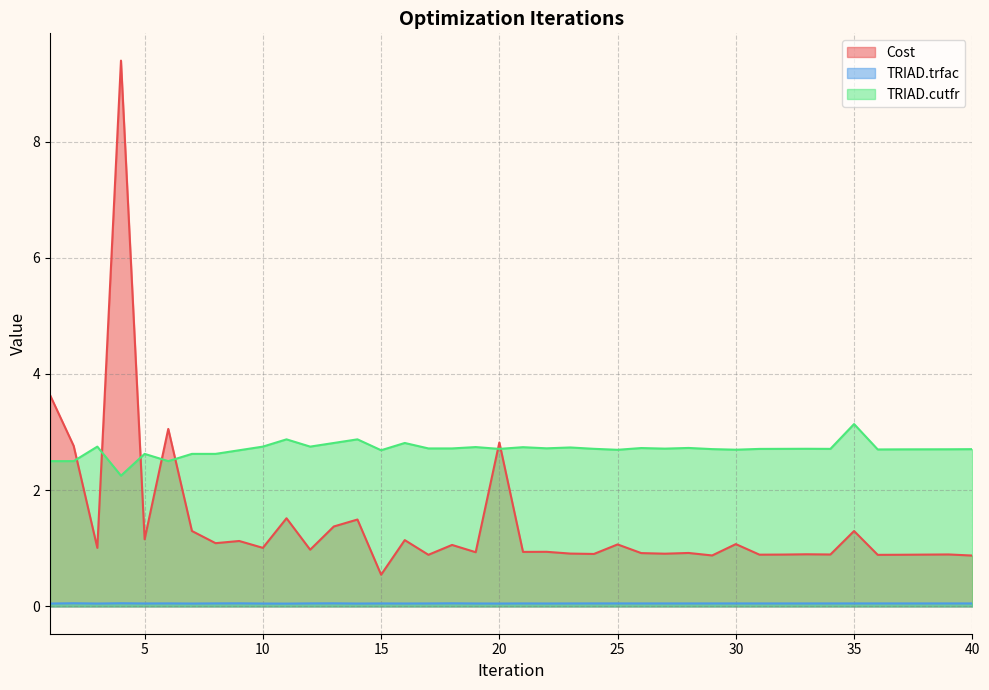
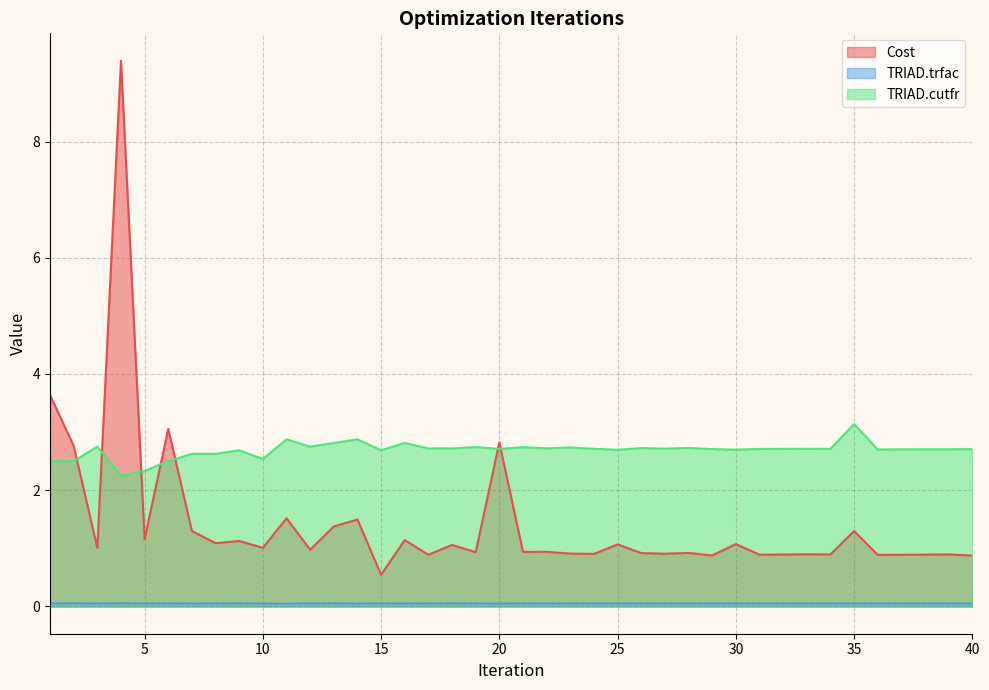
TRIAD.cutfr, 5: 2.6 -> 2.3
TRIAD.cutfr, 10: 2.8 -> 2.5
